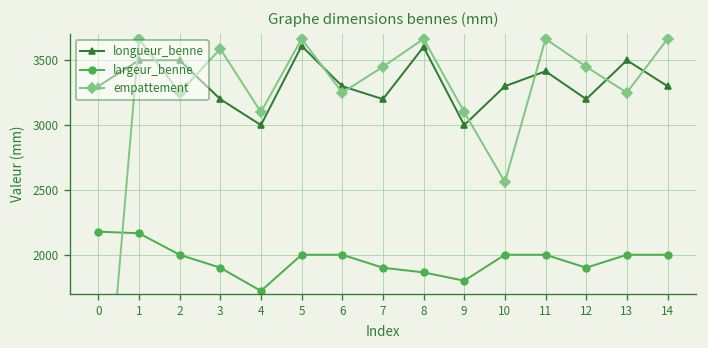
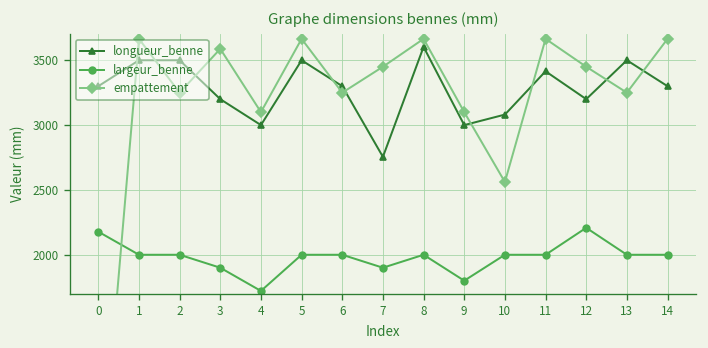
largeur_benne, 1: 2170 -> 2000
longueur_benne, 5: 3610 -> 3500
longueur_benne, 7: 3200 -> 2760
largeur_benne, 8: 1860 -> 2000
longueur_benne, 10: 3300 -> 3080
largeur_benne, 12: 1900 -> 2210
